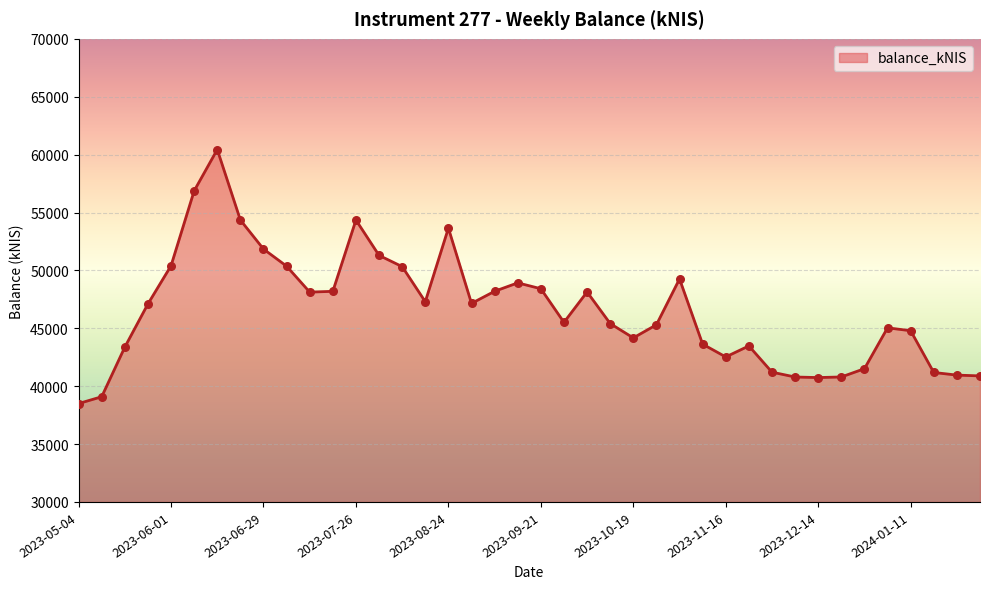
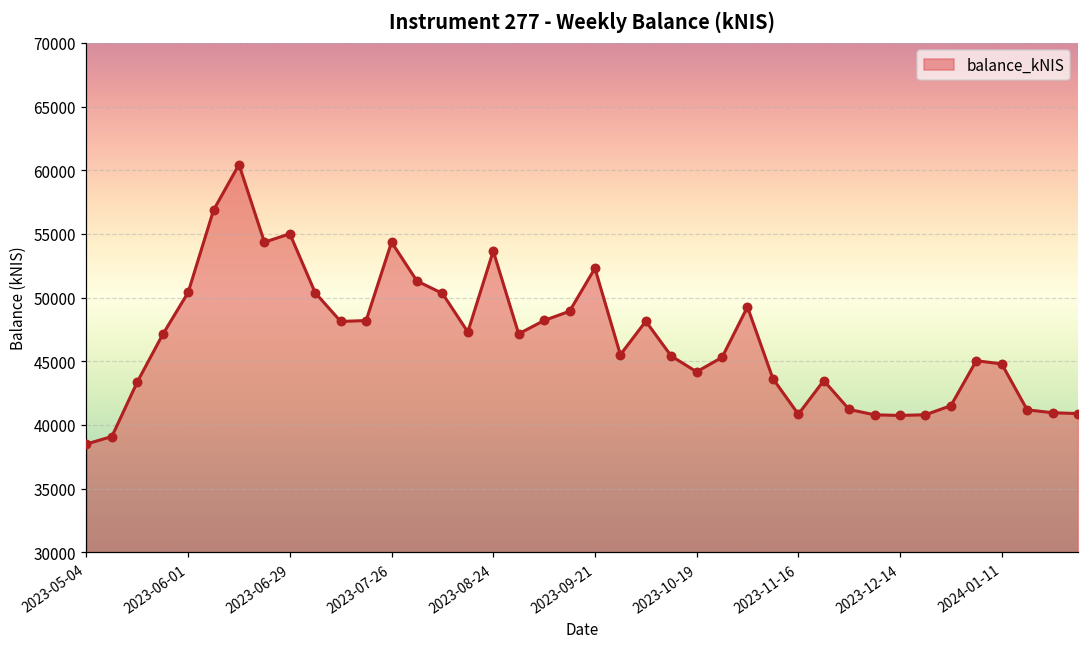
2023-06-29: 51800 -> 55000
2023-09-21: 48400 -> 52300
2023-11-16: 42500 -> 40800
